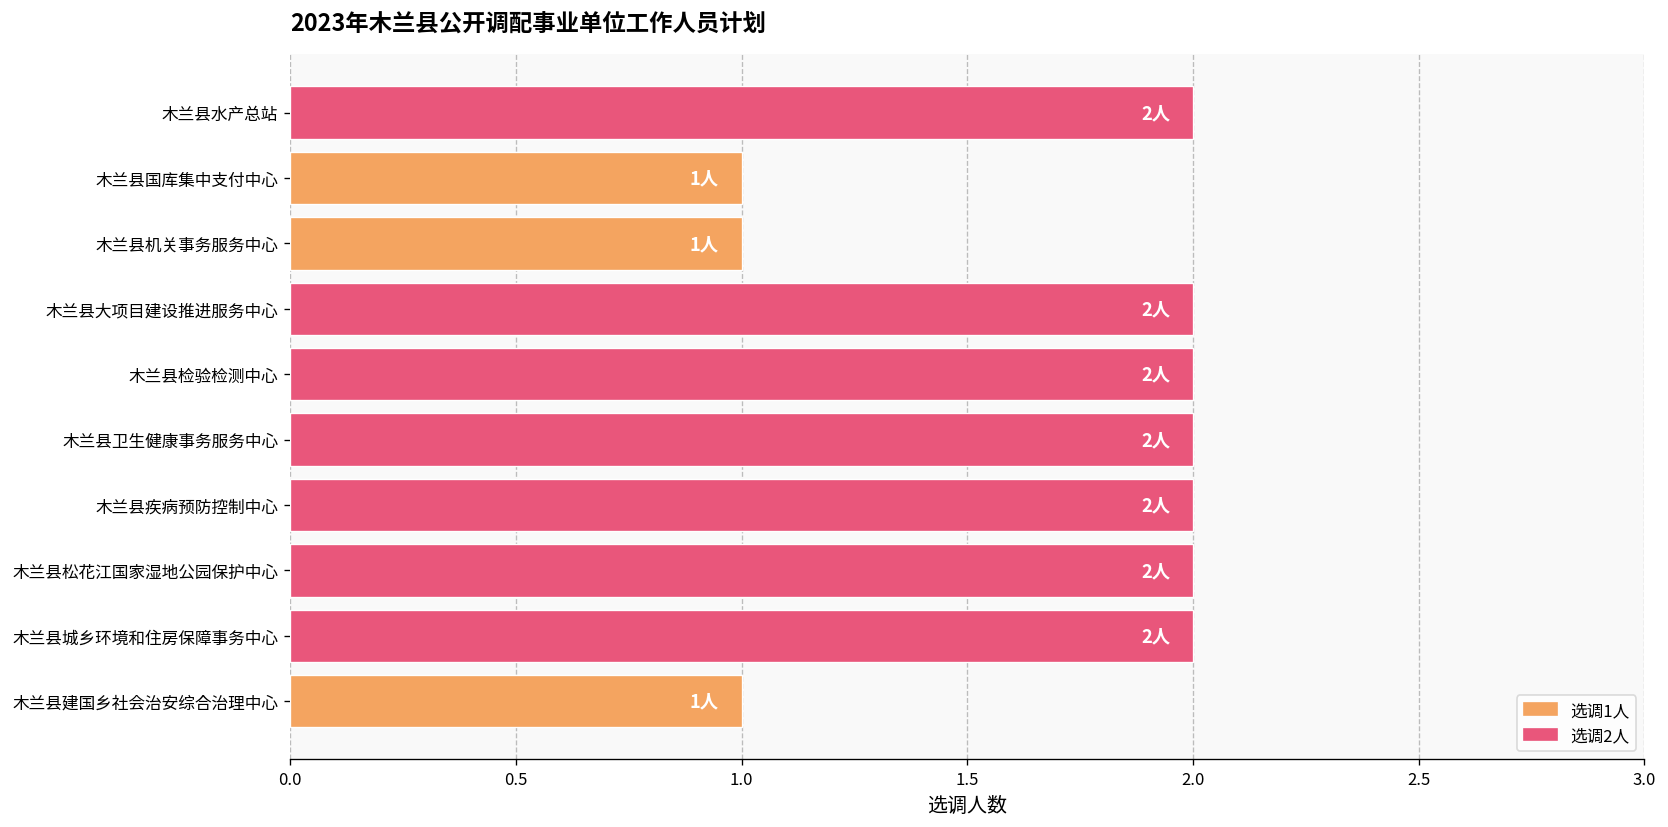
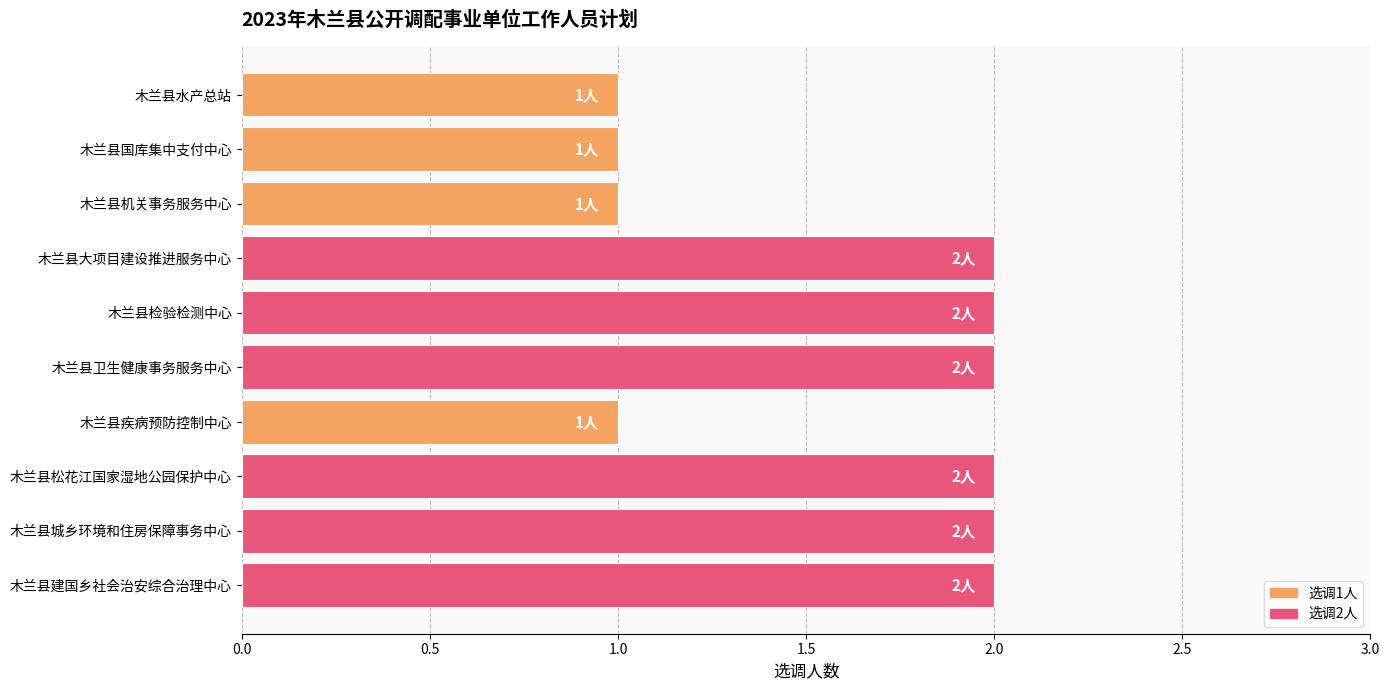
木兰县水产总站: 2人 -> 1人
木兰县疾病预防控制中心: 2人 -> 1人
木兰县建国乡社会治安综合治理中心: 1人 -> 2人
